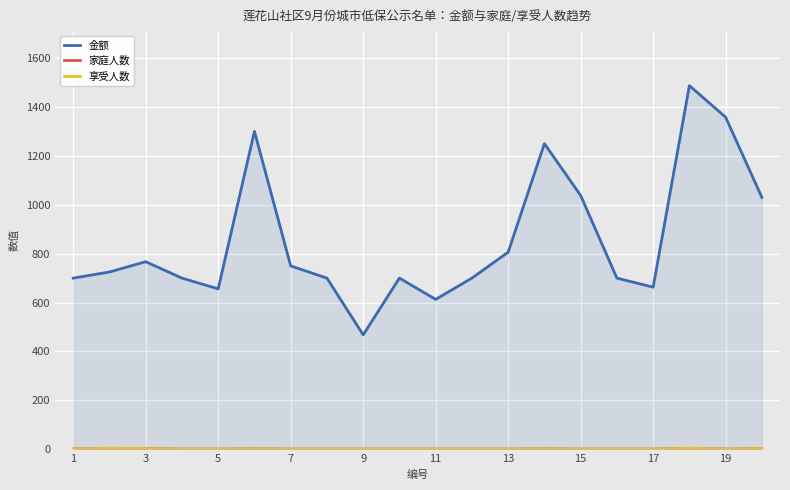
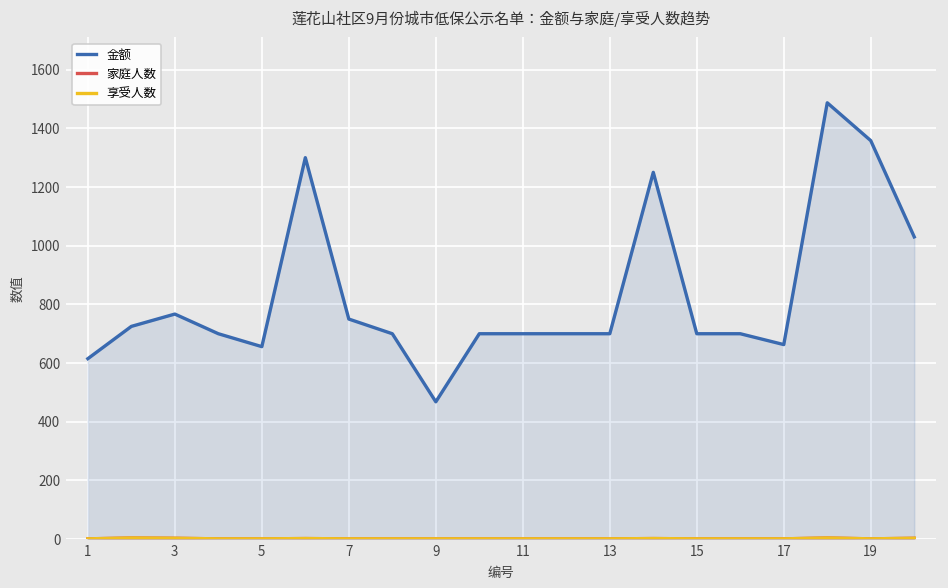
金额, 1: 700 -> 620
金额, 11: 610 -> 700
金额, 13: 810 -> 700
金额, 15: 1040 -> 700
